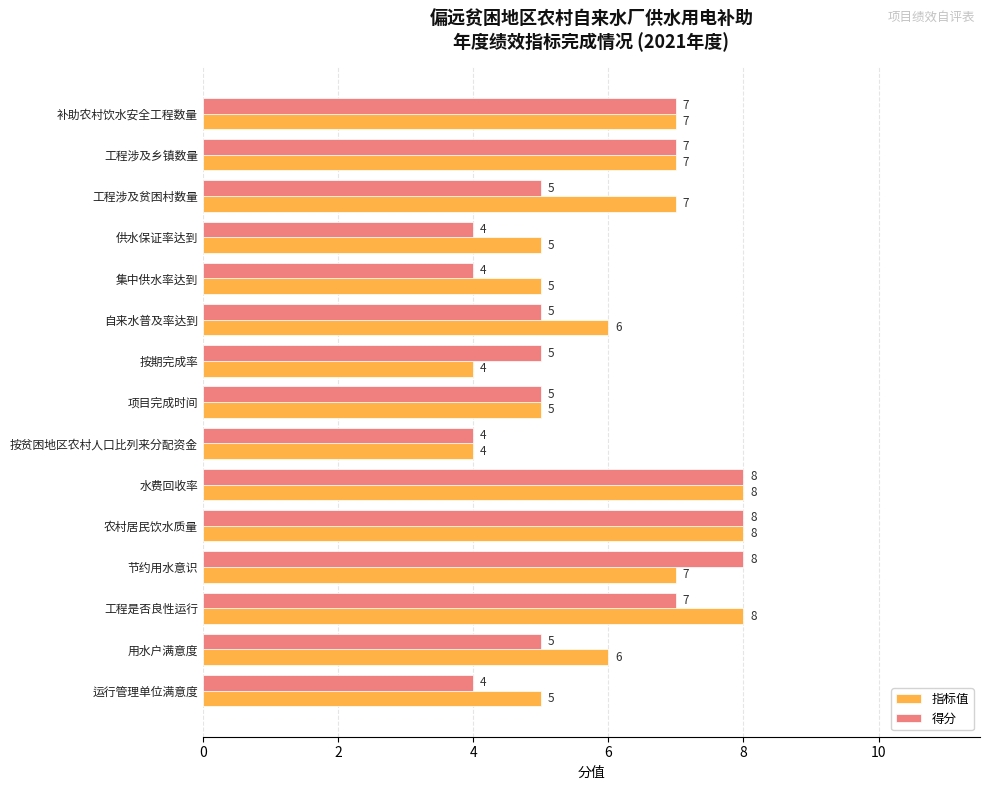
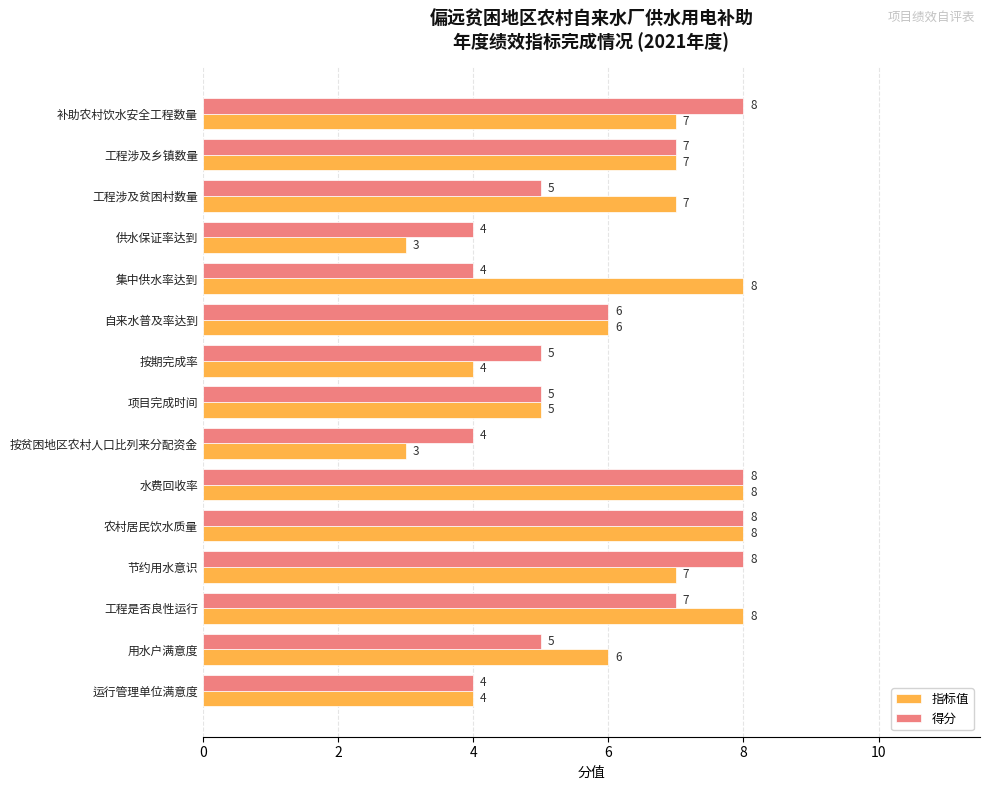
得分, 补助农村饮水安全工程数量: 7 -> 8
指标值, 供水保证率达到: 5 -> 3
指标值, 集中供水率达到: 5 -> 8
得分, 自来水普及率达到: 5 -> 6
指标值, 按贫困地区农村人口比列来分配资金: 4 -> 3
指标值, 运行管理单位满意度: 5 -> 4
